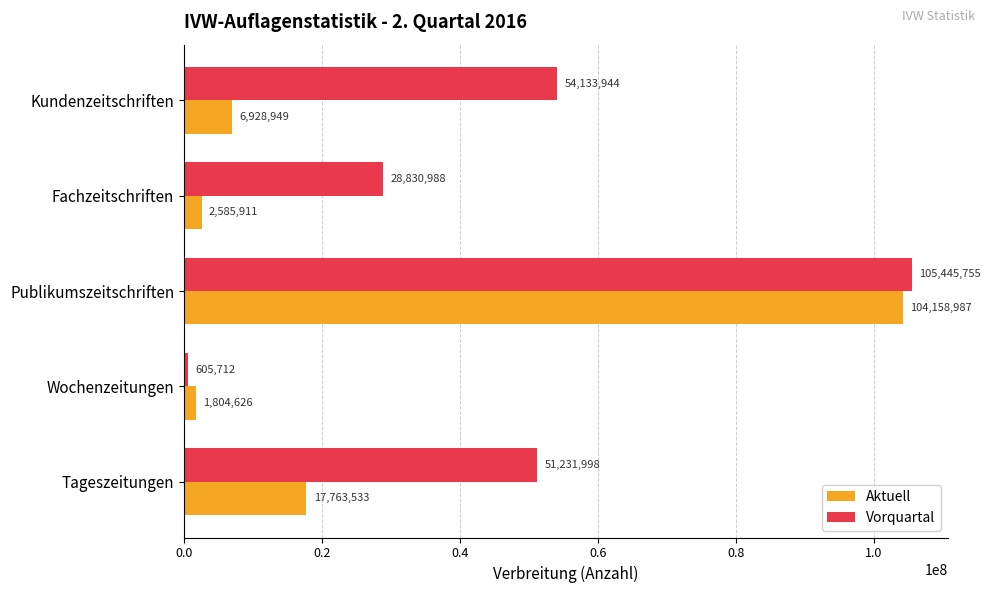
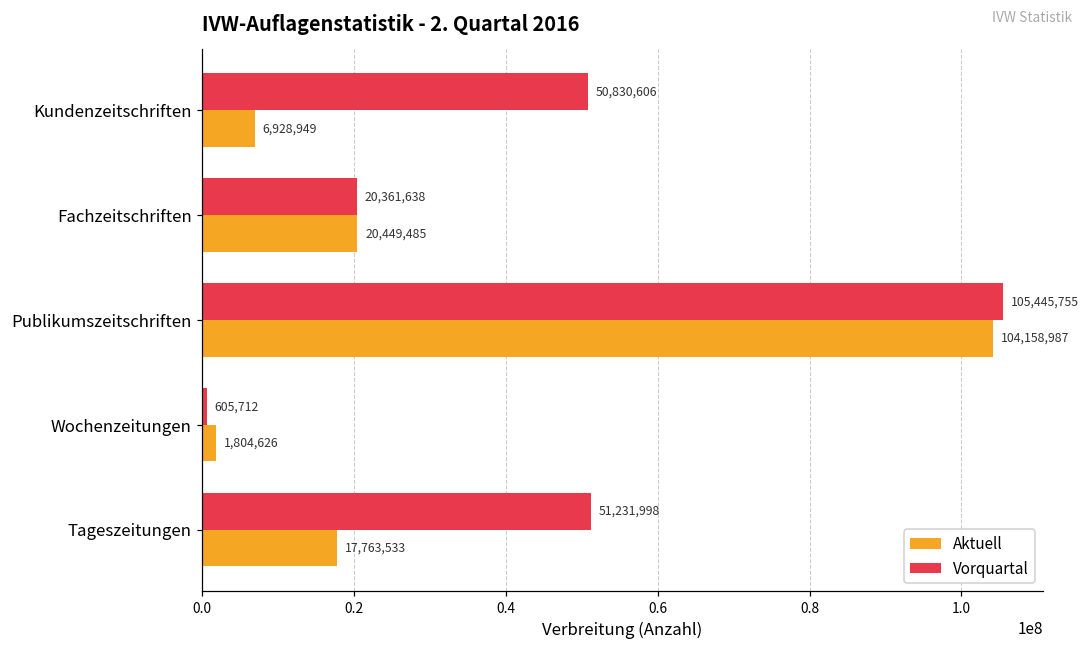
Vorquartal, Kundenzeitschriften: 54,133,944 -> 50,830,606
Vorquartal, Fachzeitschriften: 28,830,988 -> 20,361,638
Aktuell, Fachzeitschriften: 2,585,911 -> 20,449,485
